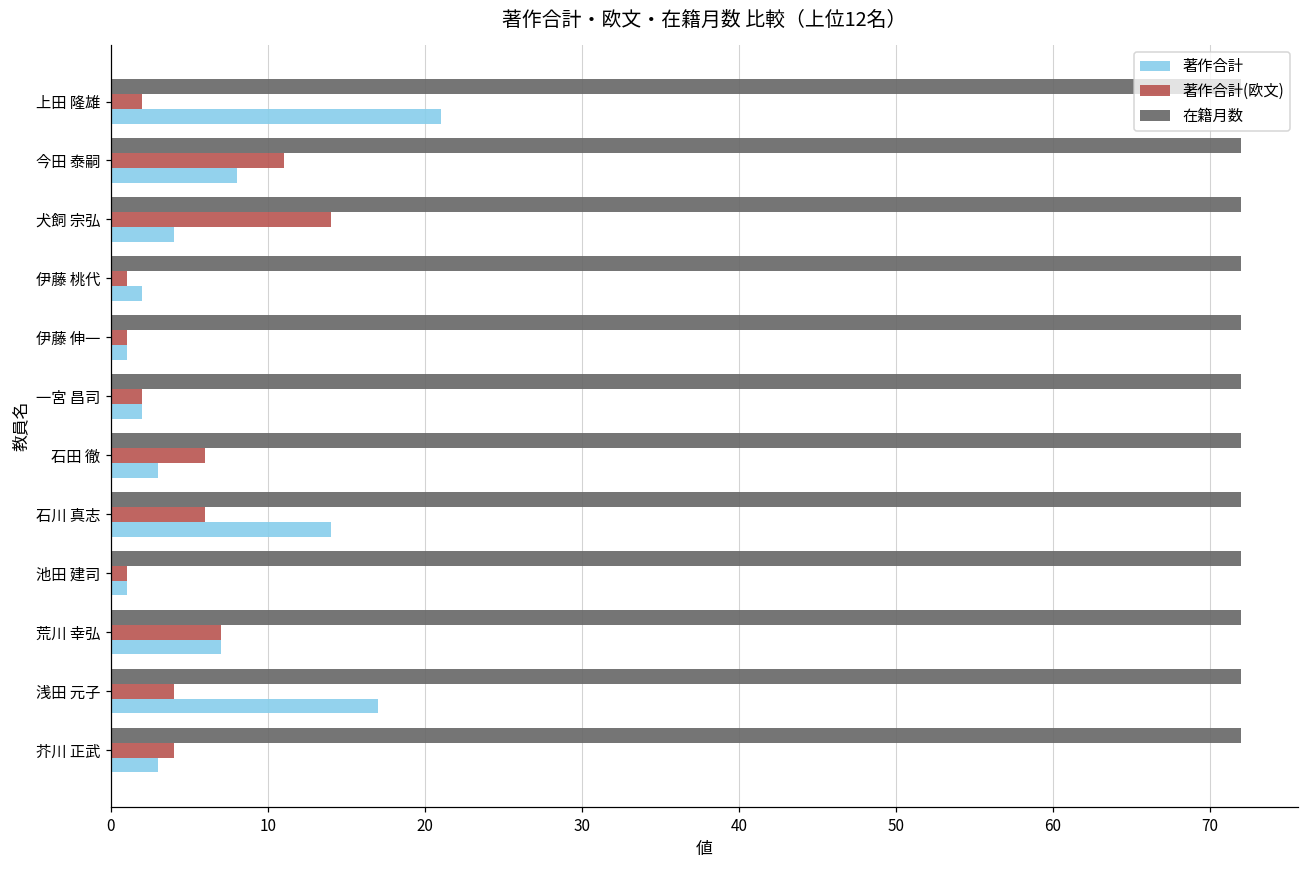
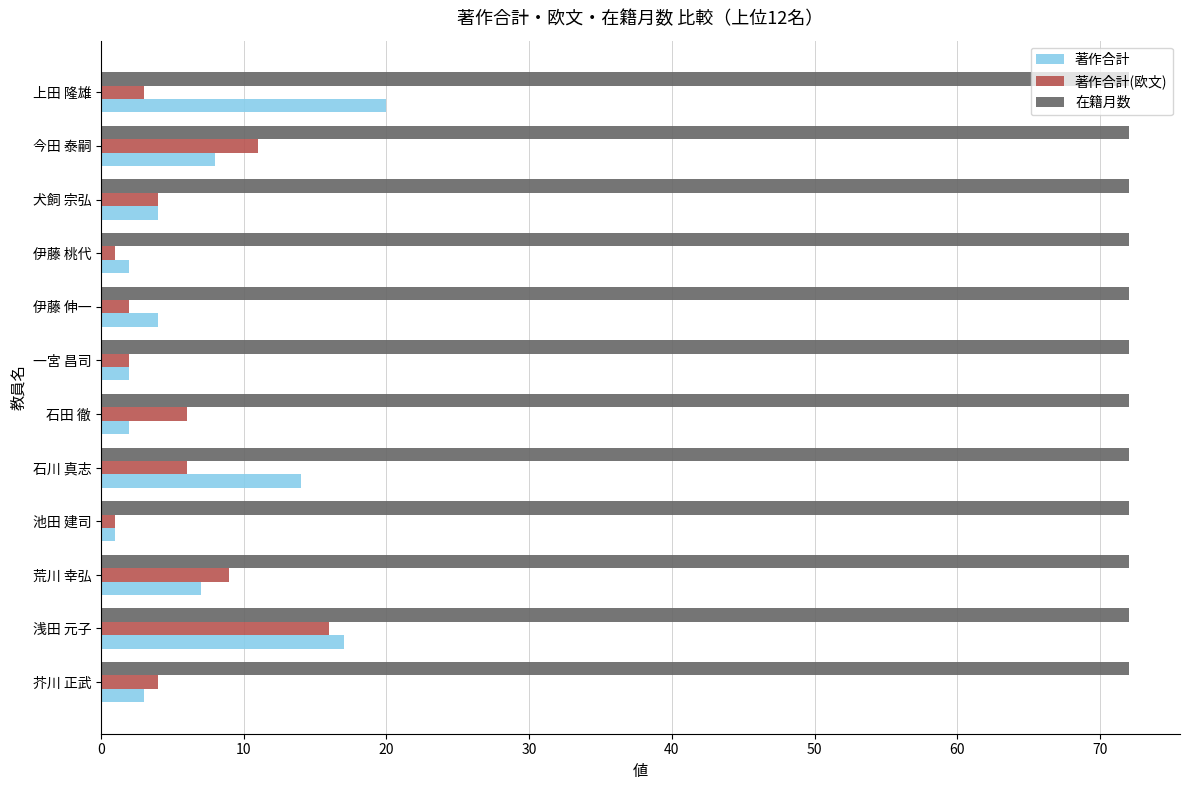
著作合計(欧文), 上田 隆雄: 2 -> 3
著作合計, 上田 隆雄: 21 -> 20
著作合計(欧文), 犬飼 宗弘: 14 -> 4
著作合計(欧文), 伊藤 伸一: 1 -> 2
著作合計, 伊藤 伸一: 1 -> 4
著作合計, 石田 徹: 3 -> 2
著作合計(欧文), 荒川 幸弘: 7 -> 9
著作合計(欧文), 浅田 元子: 4 -> 16
